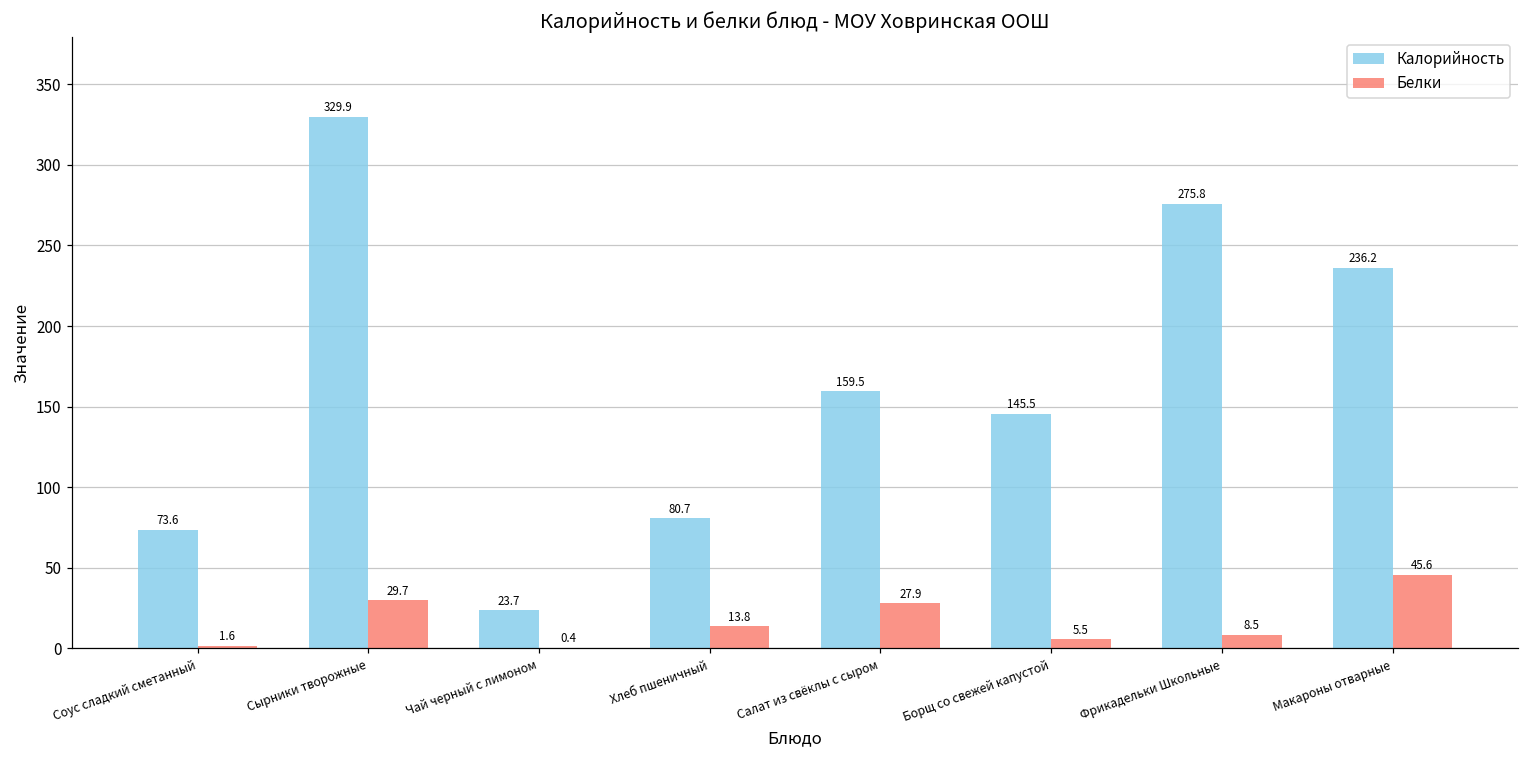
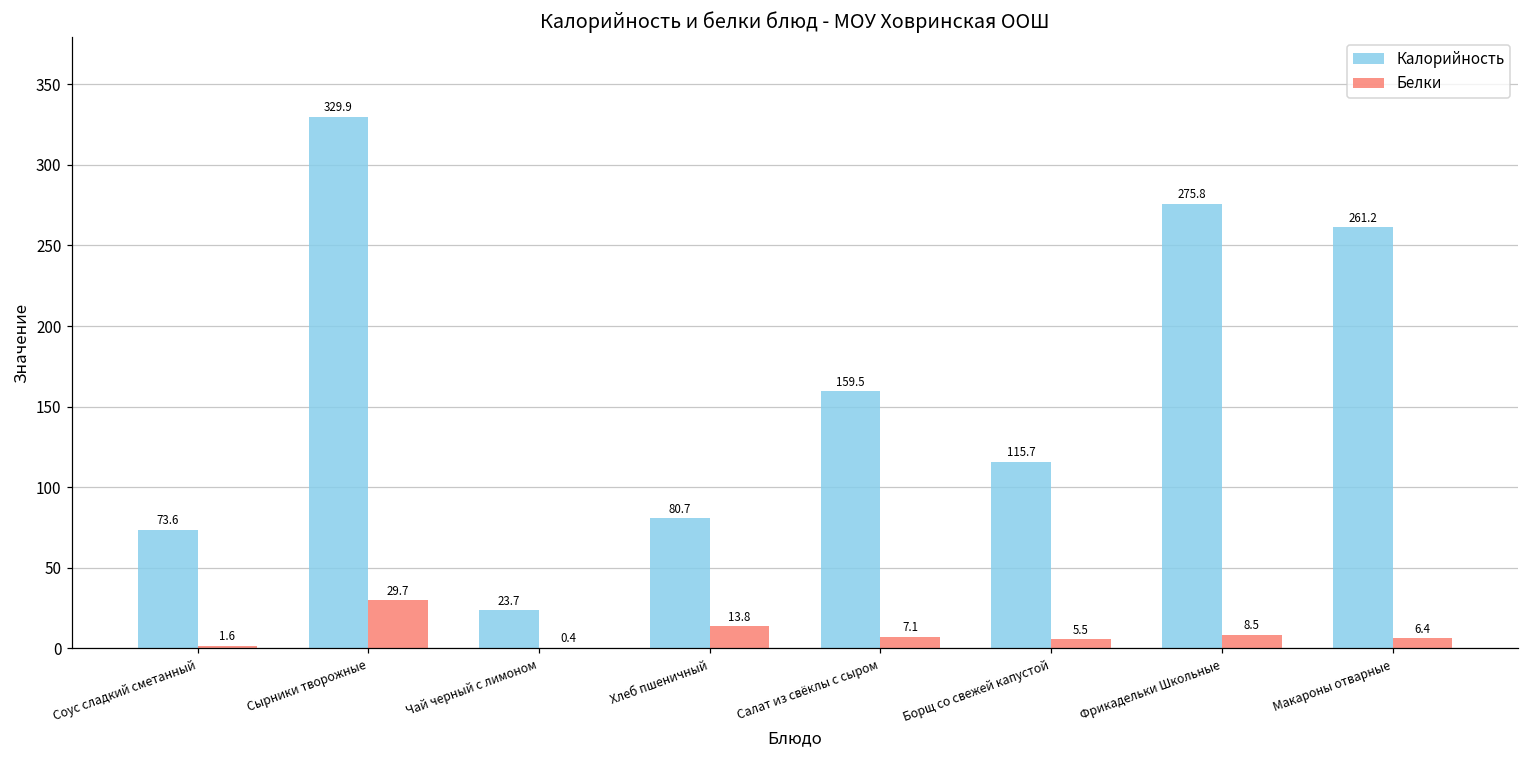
Белки, Салат из свёклы с сыром: 27.9 -> 7.1
Калорийность, Борщ со свежей капустой: 145.5 -> 115.7
Калорийность, Макароны отварные: 236.2 -> 261.2
Белки, Макароны отварные: 45.6 -> 6.4
